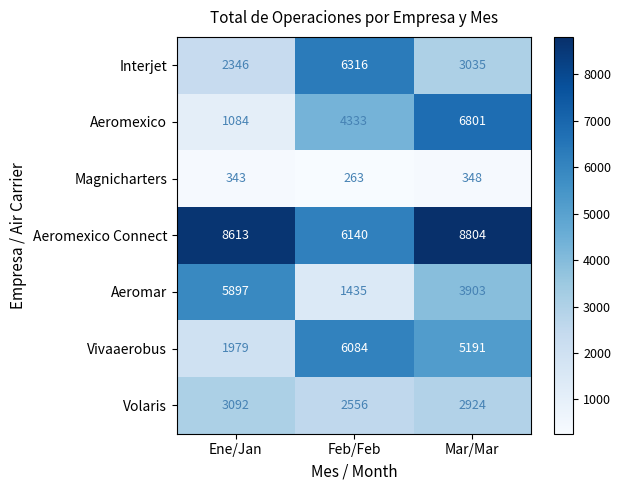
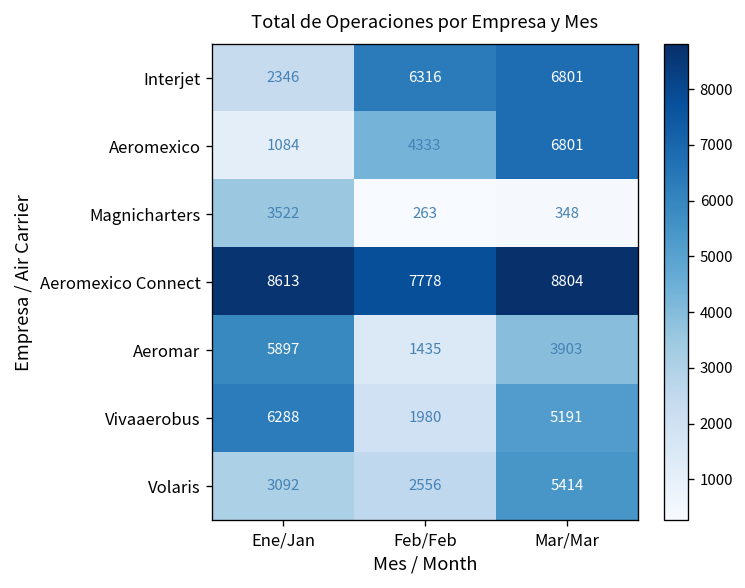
Interjet, Mar/Mar: 3035 -> 6801
Magnicharters, Ene/Jan: 343 -> 3522
Aeromexico Connect, Feb/Feb: 6140 -> 7778
Vivaaerobus, Ene/Jan: 1979 -> 6288
Vivaaerobus, Feb/Feb: 6084 -> 1980
Volaris, Mar/Mar: 2924 -> 5414
